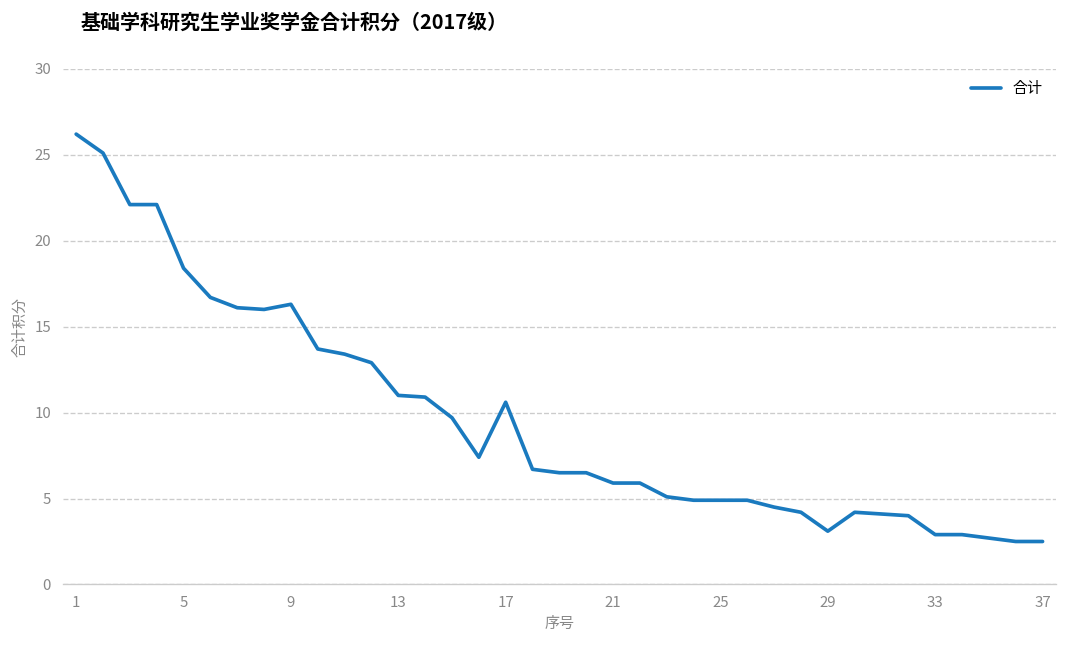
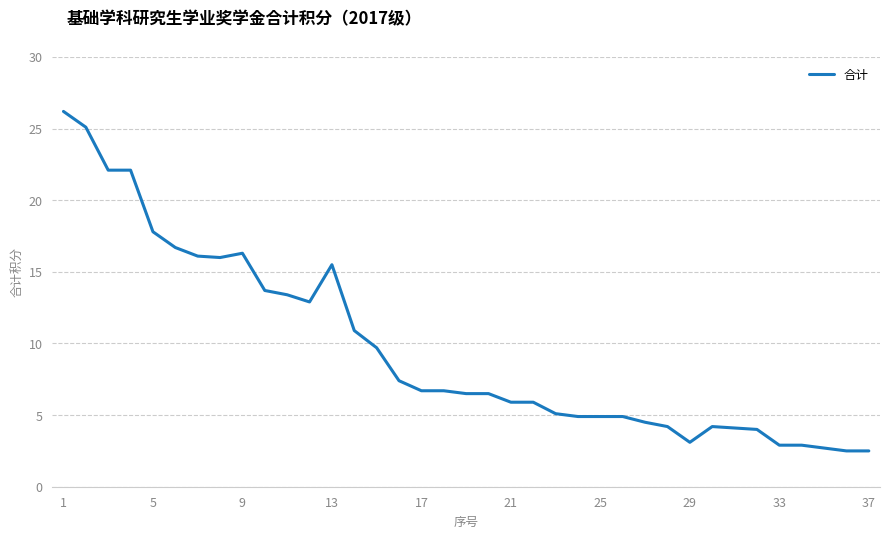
5: 18.4 -> 17.8
13: 11.0 -> 15.5
17: 10.6 -> 6.7
